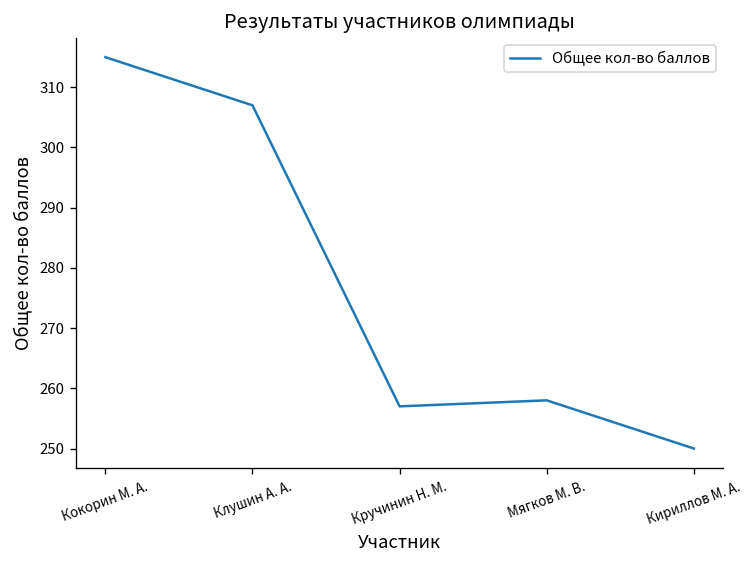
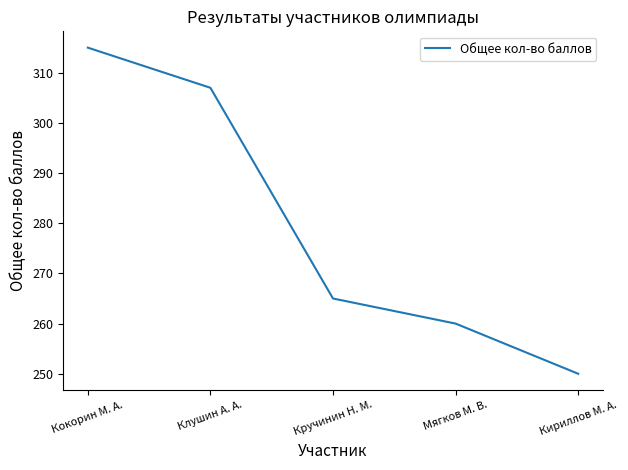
Кручинин Н. М.: 257 -> 265
Мягков М. В.: 258 -> 260
